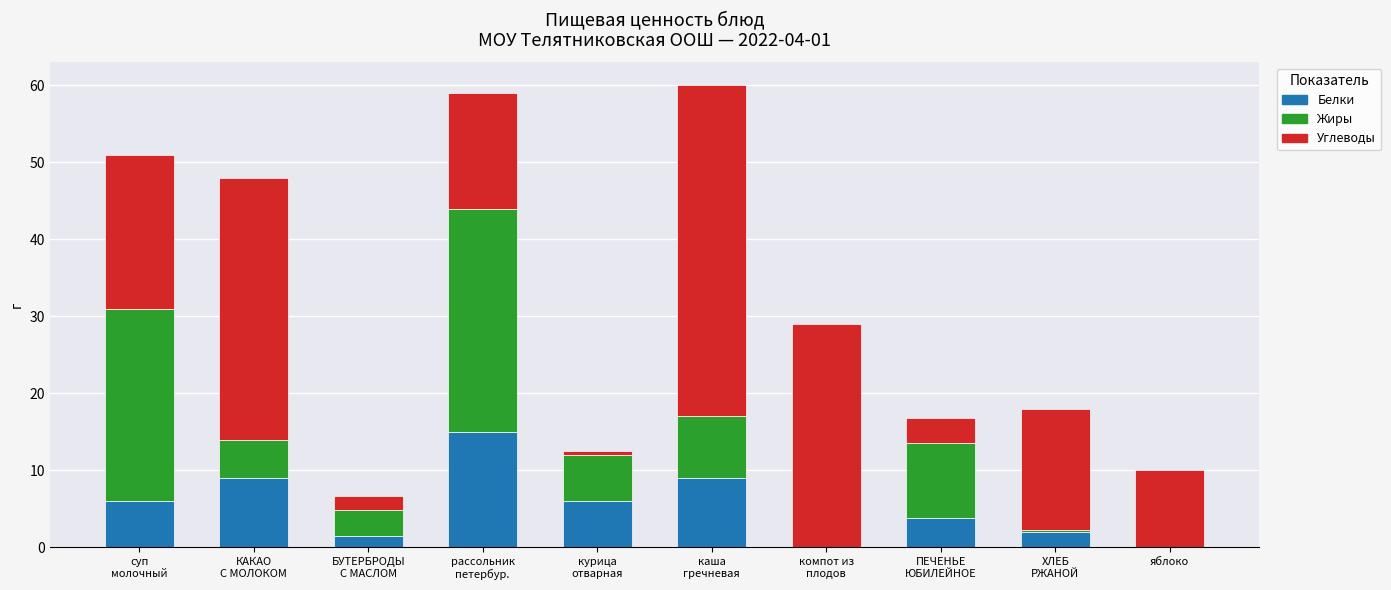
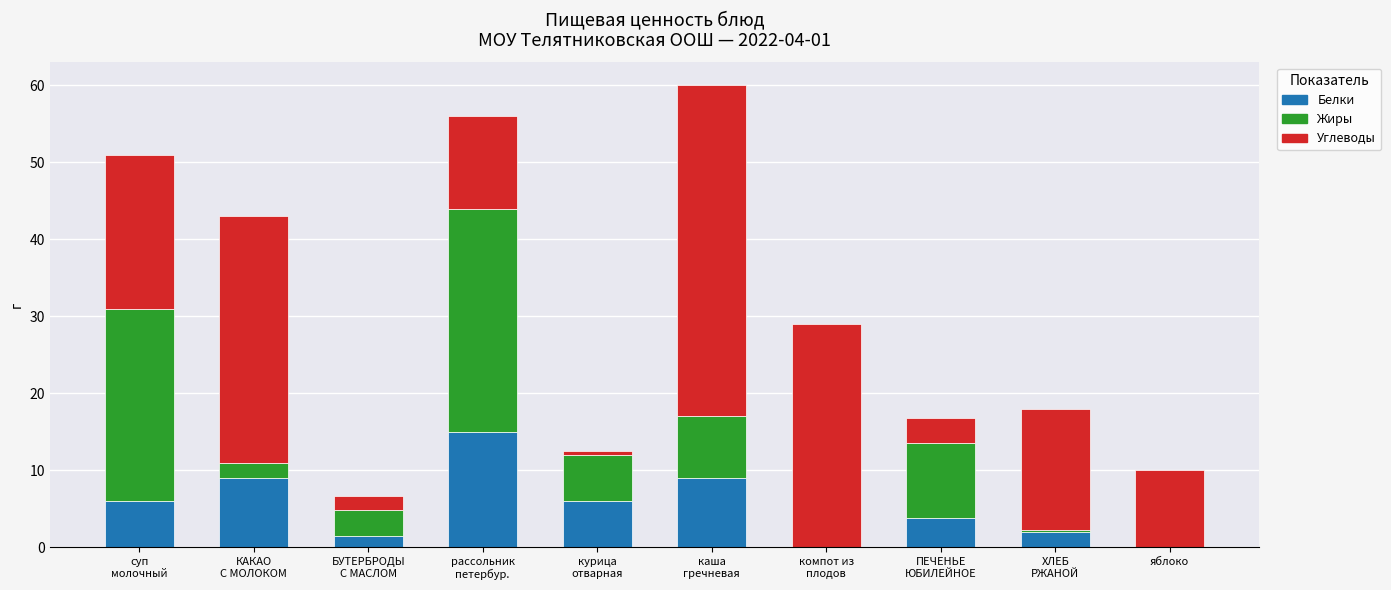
Жиры, КАКАО С МОЛОКОМ: 5 -> 2
Углеводы, КАКАО С МОЛОКОМ: 34 -> 32
Углеводы, рассольник петербур.: 15 -> 12
